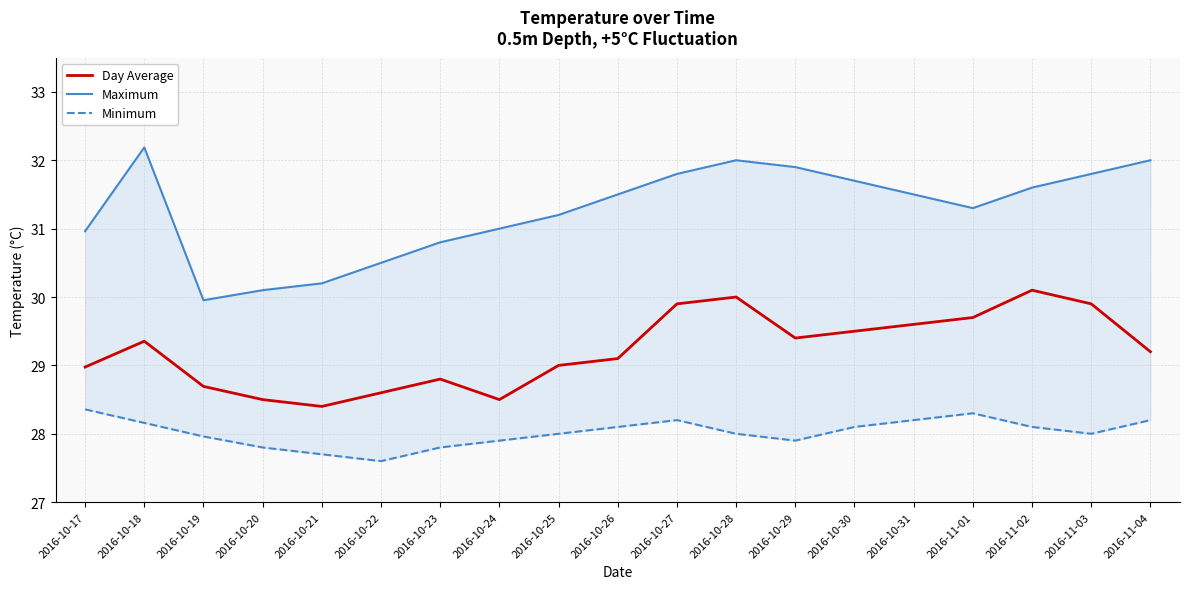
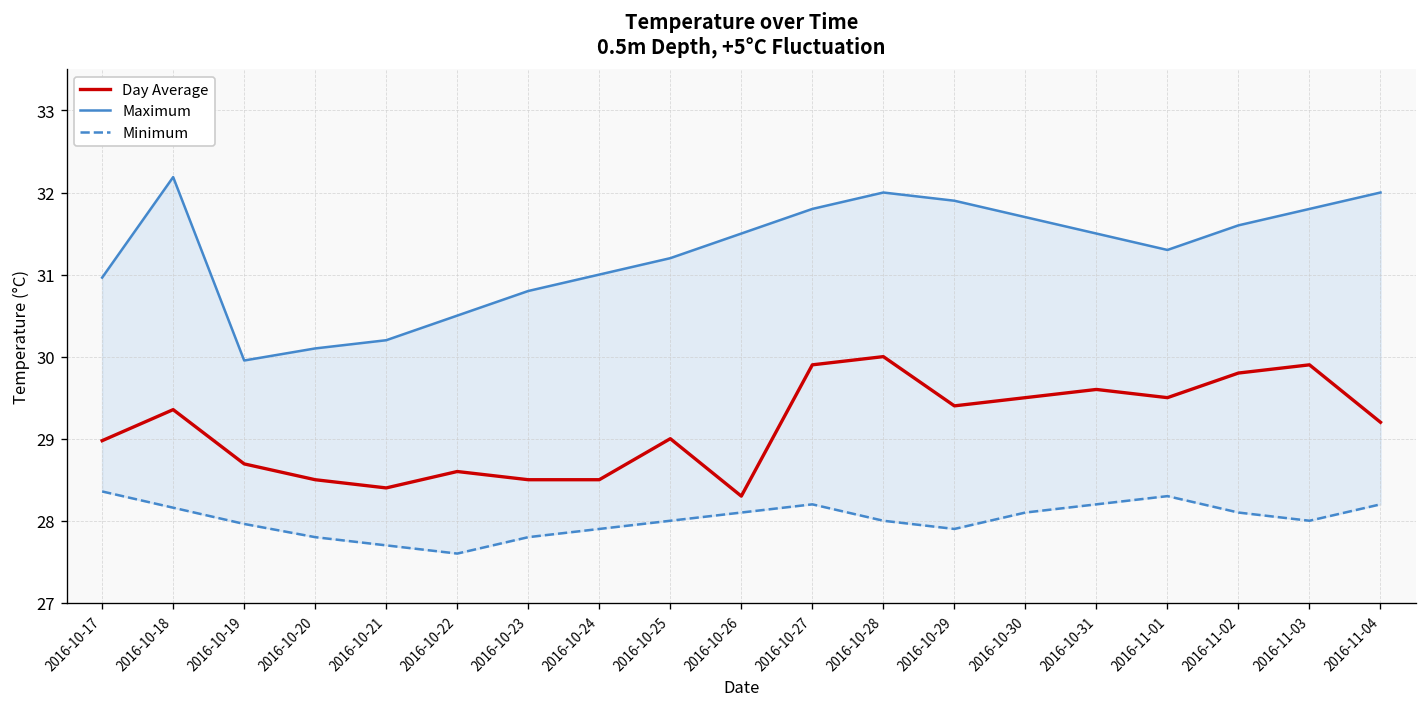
Day Average, 2016-10-23: 28.8 -> 28.5
Day Average, 2016-10-26: 29.1 -> 28.3
Day Average, 2016-11-01: 29.7 -> 29.5
Day Average, 2016-11-02: 30.1 -> 29.8
